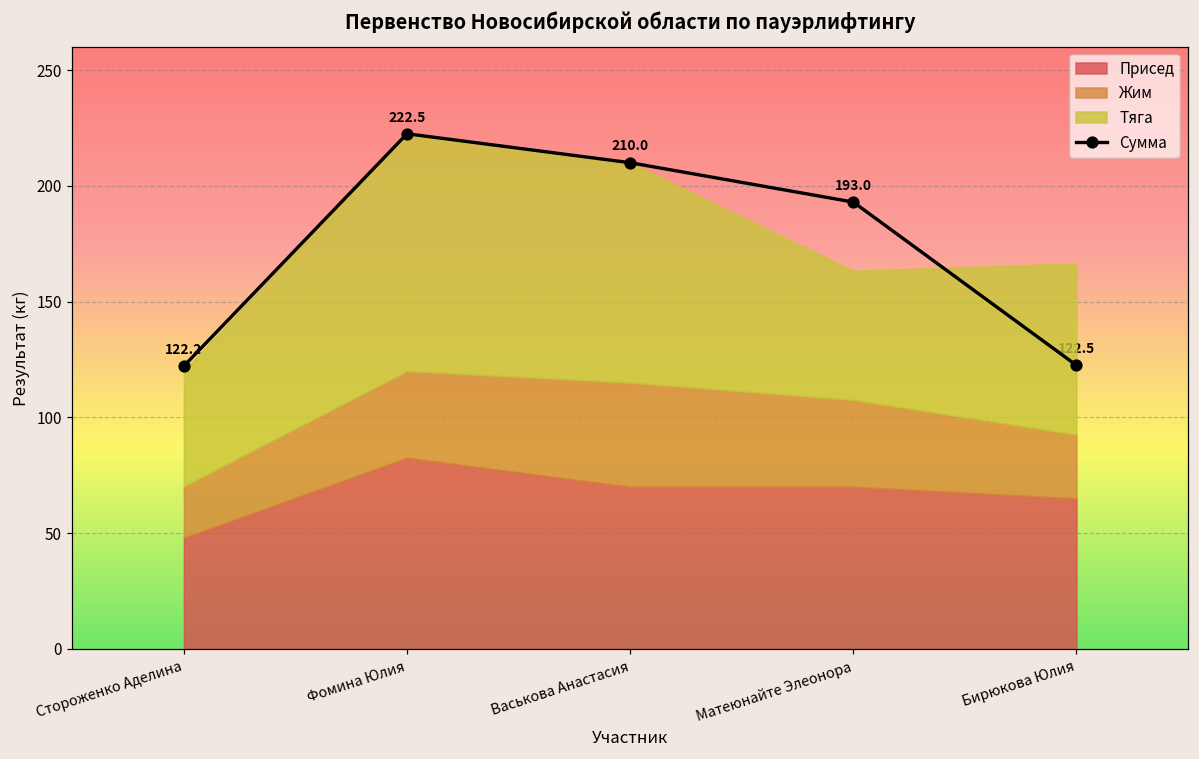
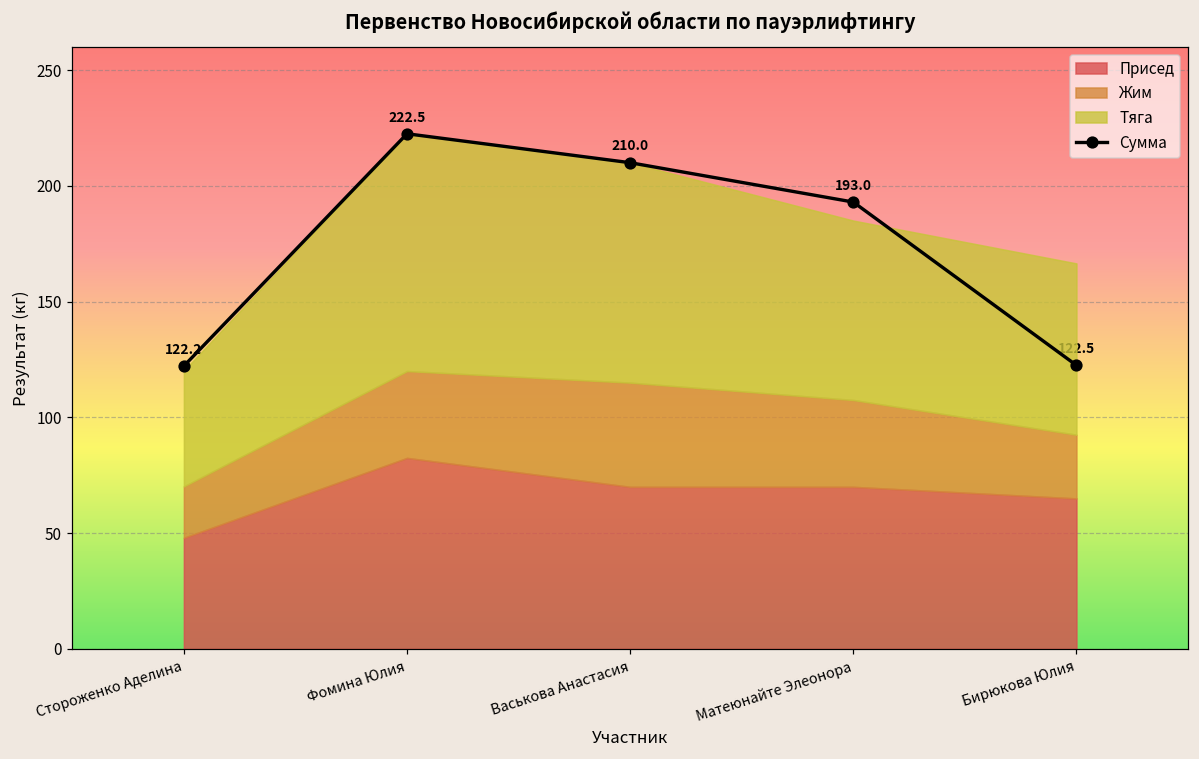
Тяга, Матеюнайте Элеонора: 56 -> 78
